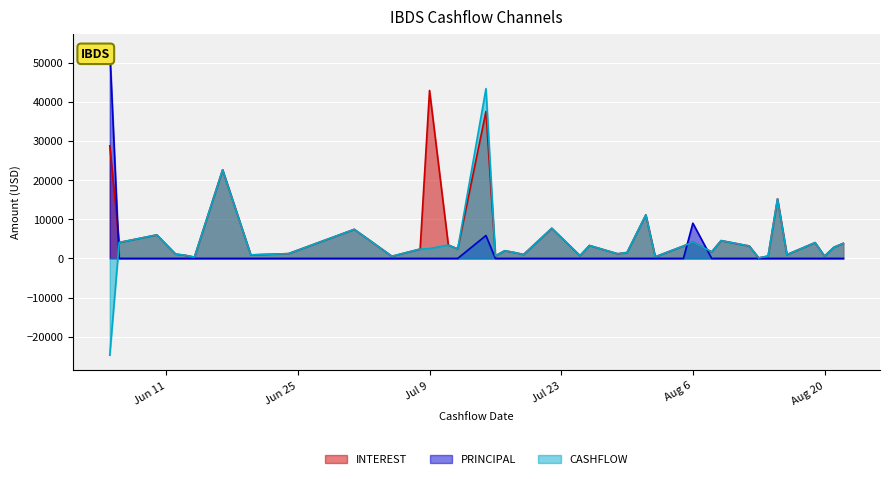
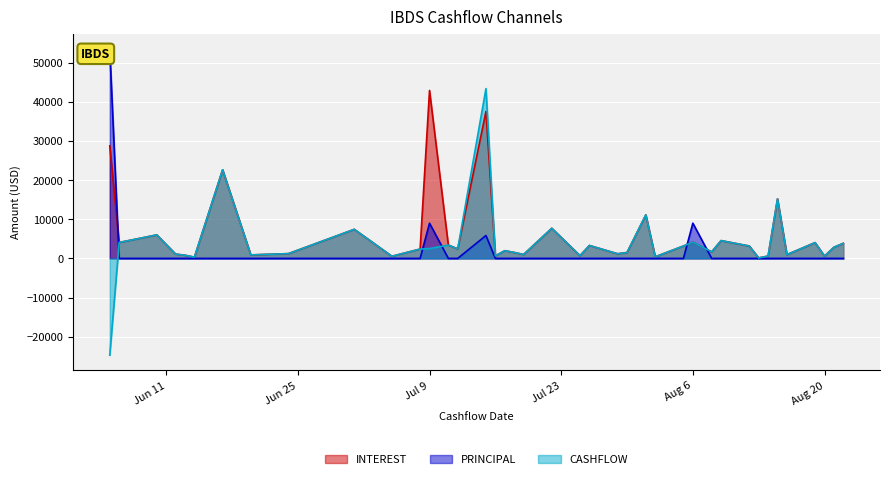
PRINCIPAL, Jul 9: 0 -> 9000
